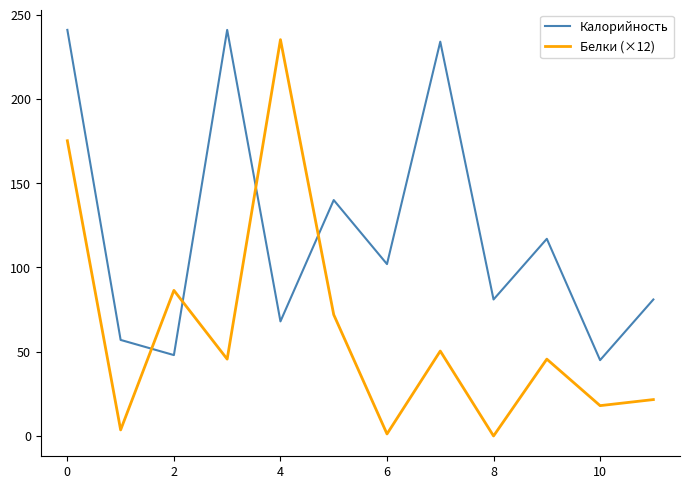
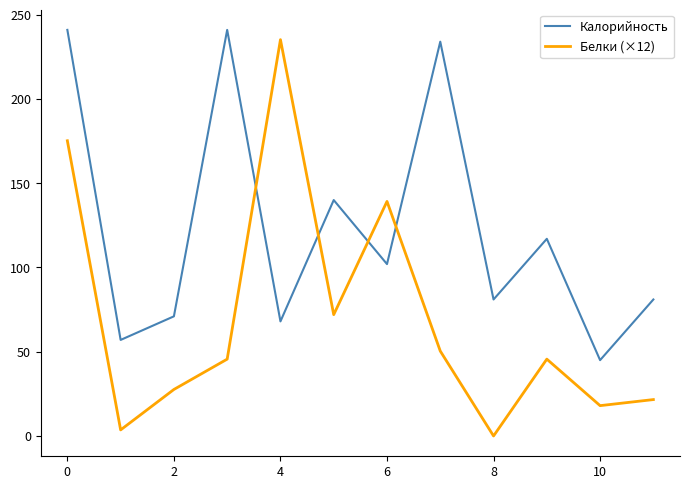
Калорийность, 2: 48 -> 71
Белки (×12), 2: 86 -> 28
Белки (×12), 6: 1 -> 139
